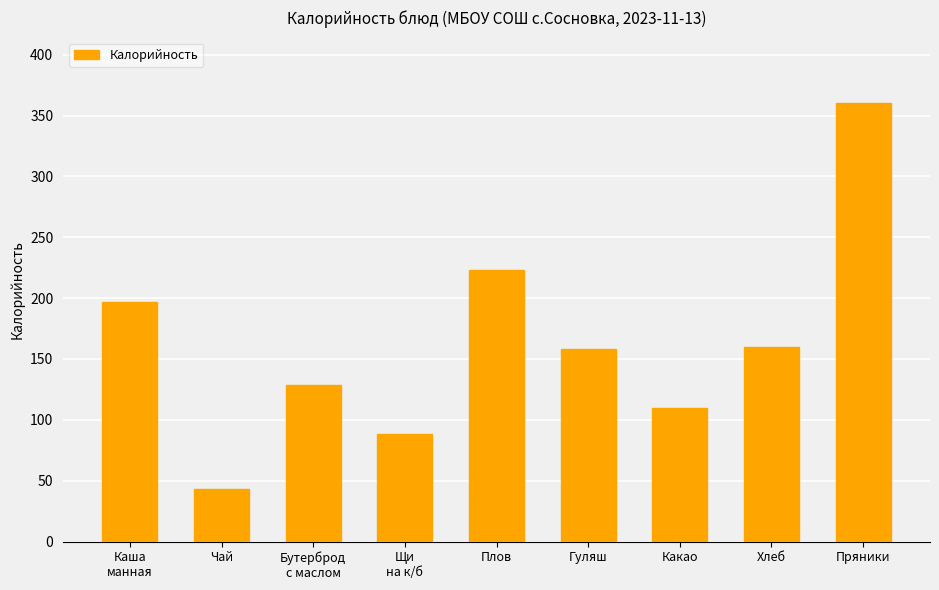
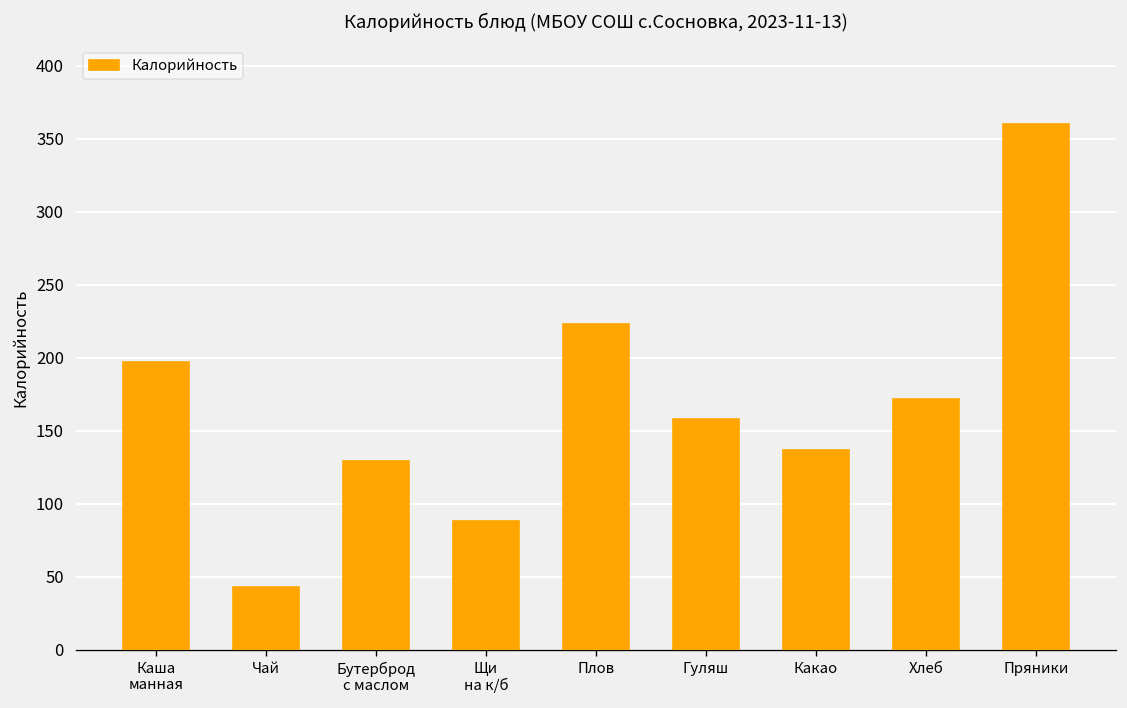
Какао: 110 -> 137
Хлеб: 160 -> 172
